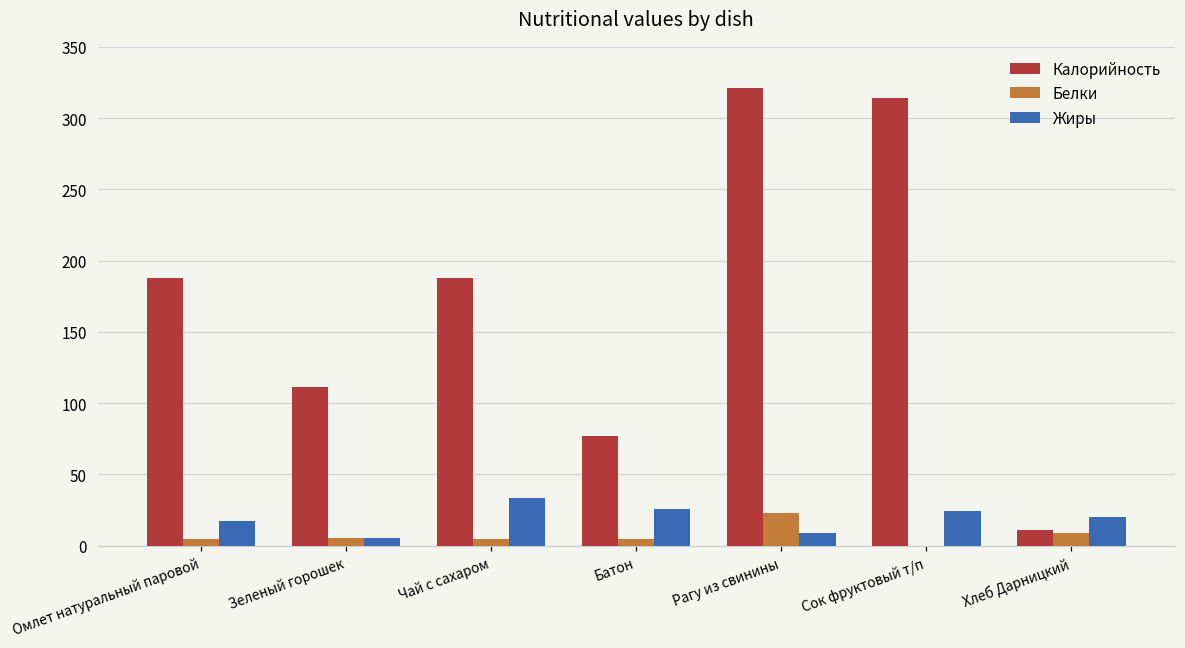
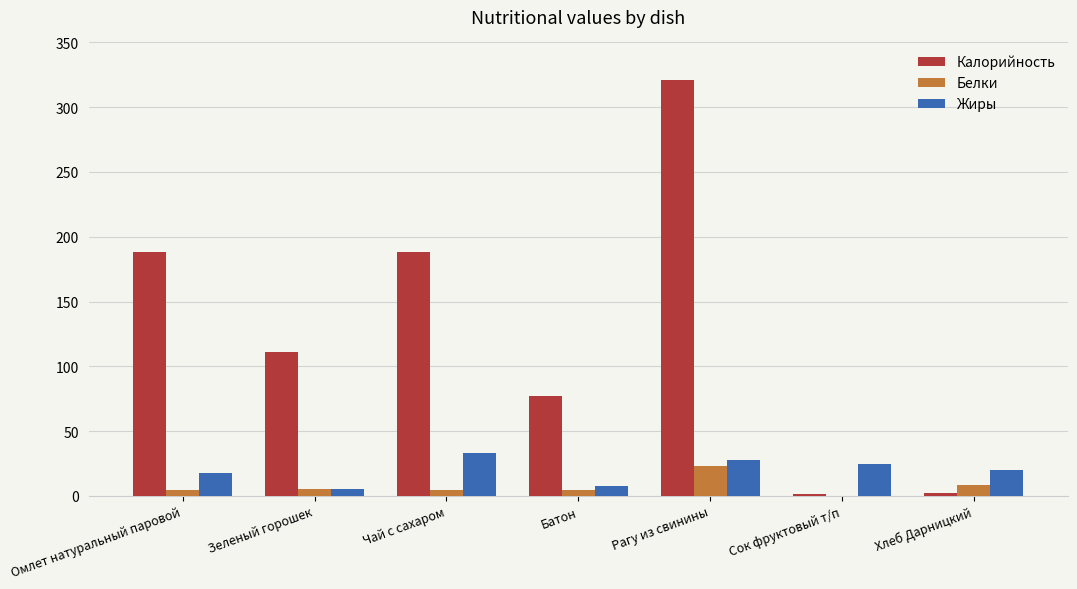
Жиры, Батон: 26 -> 7
Жиры, Рагу из свинины: 9 -> 28
Калорийность, Сок фруктовый т/п: 314 -> 2
Калорийность, Хлеб Дарницкий: 11 -> 2
